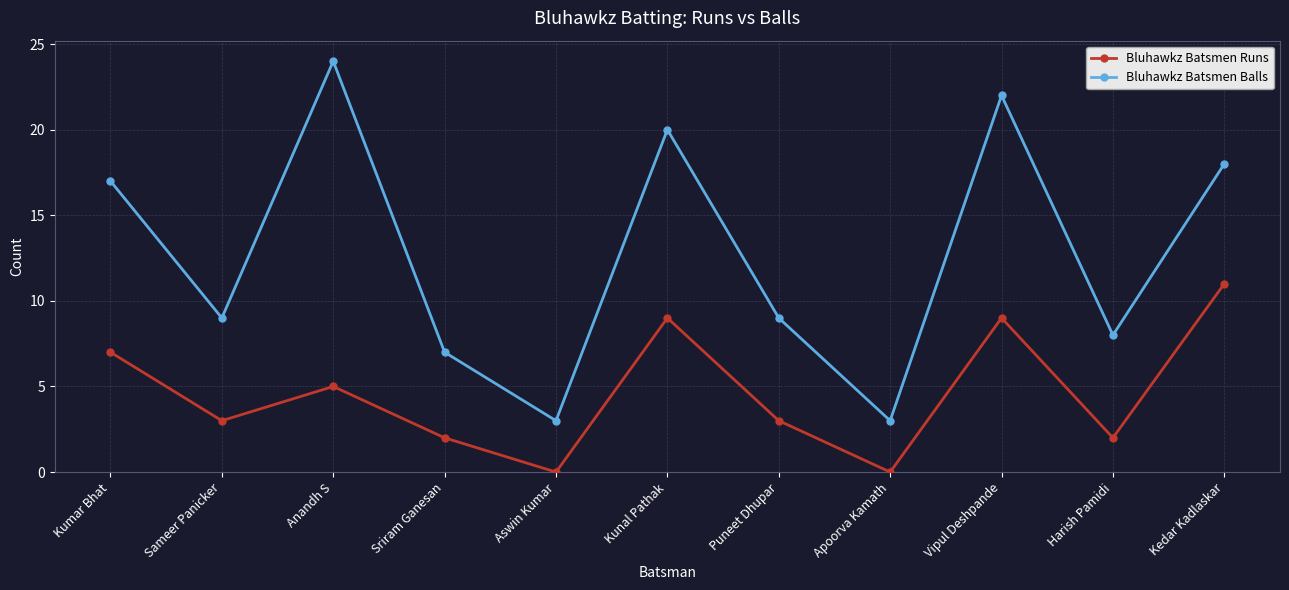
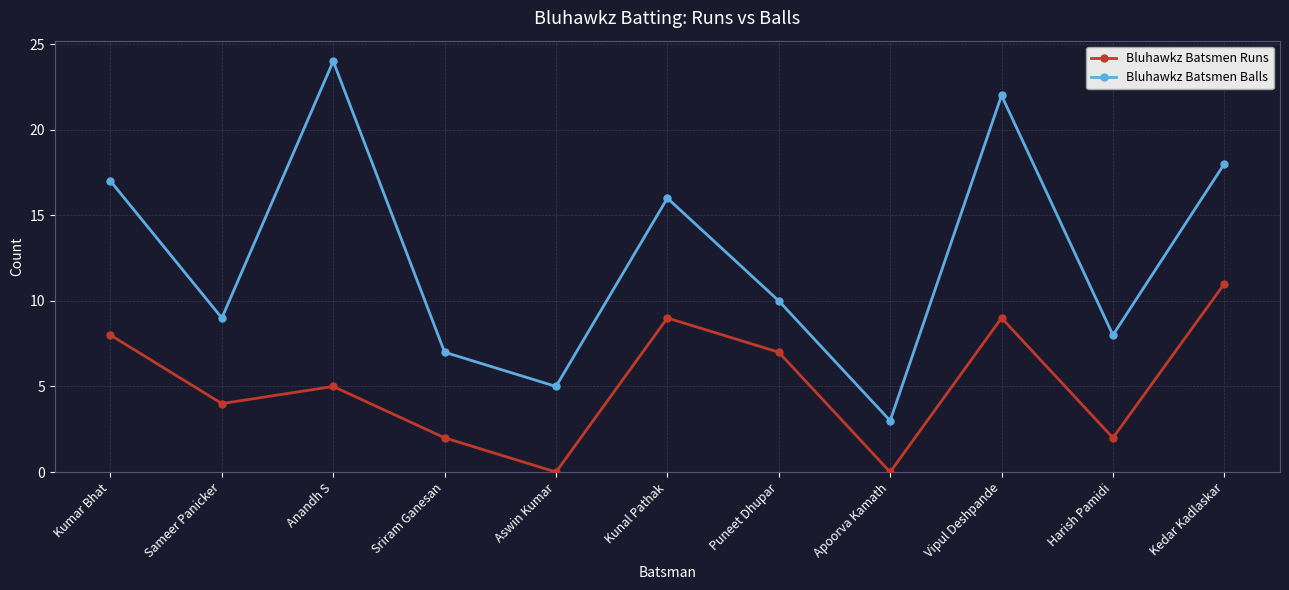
Bluhawkz Batsmen Runs, Kumar Bhat: 7 -> 8
Bluhawkz Batsmen Runs, Sameer Panicker: 3 -> 4
Bluhawkz Batsmen Balls, Aswin Kumar: 3 -> 5
Bluhawkz Batsmen Balls, Kunal Pathak: 20 -> 16
Bluhawkz Batsmen Runs, Puneet Dhupar: 3 -> 7
Bluhawkz Batsmen Balls, Puneet Dhupar: 9 -> 10
